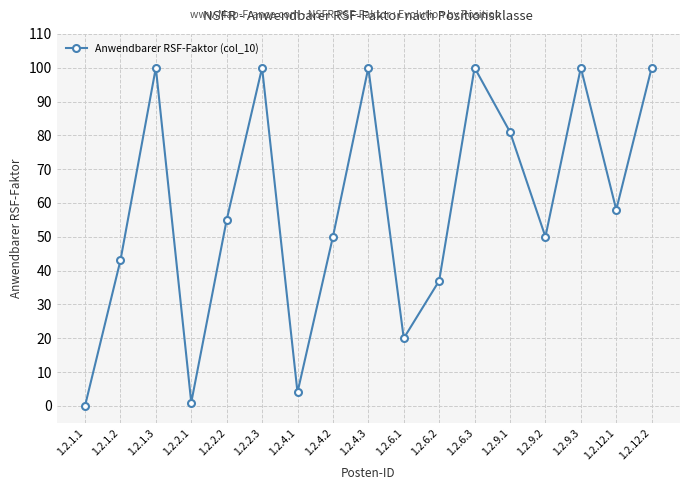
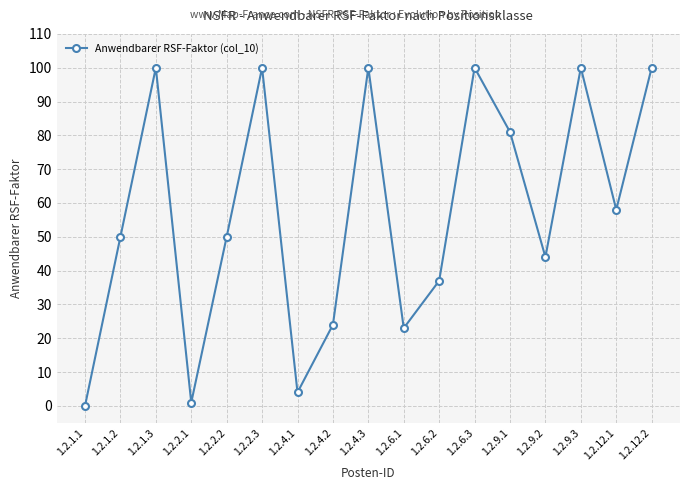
1.2.1.2: 43 -> 50
1.2.2.2: 55 -> 50
1.2.4.2: 50 -> 24
1.2.6.1: 20 -> 23
1.2.9.2: 50 -> 44
